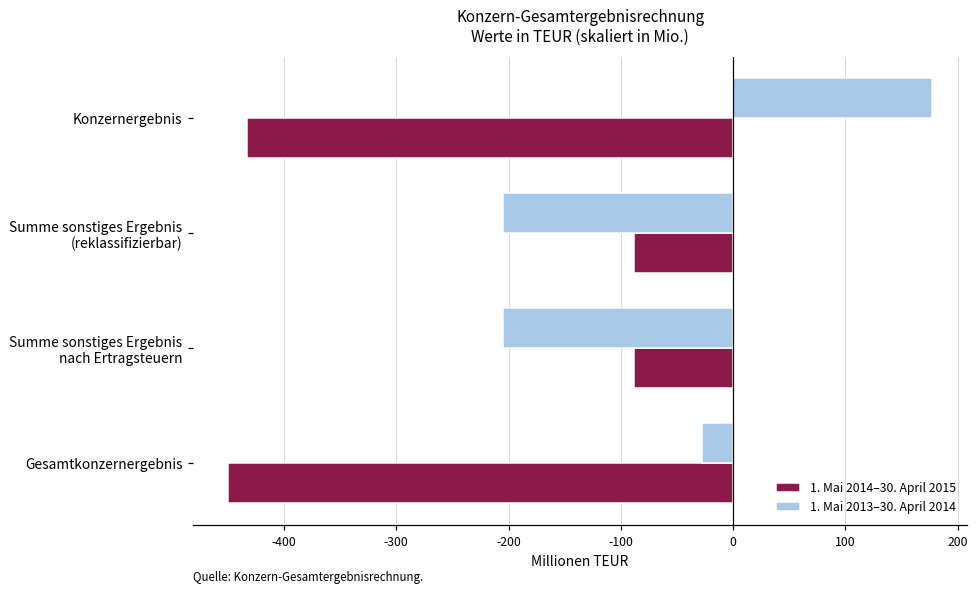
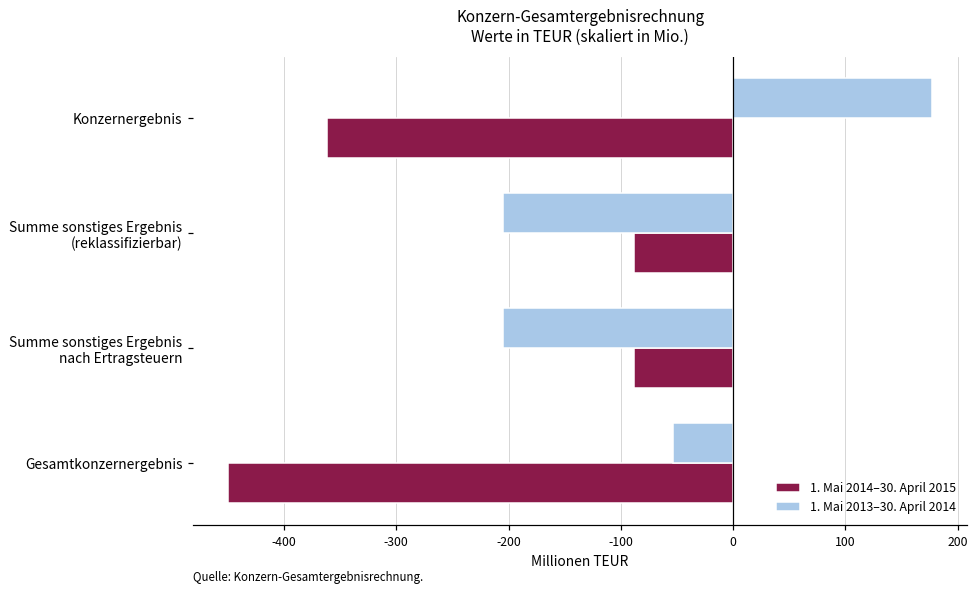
1. Mai 2014–30. April 2015, Konzernergebnis: -433 -> -361
1. Mai 2013–30. April 2014, Gesamtkonzernergebnis: -28 -> -54
